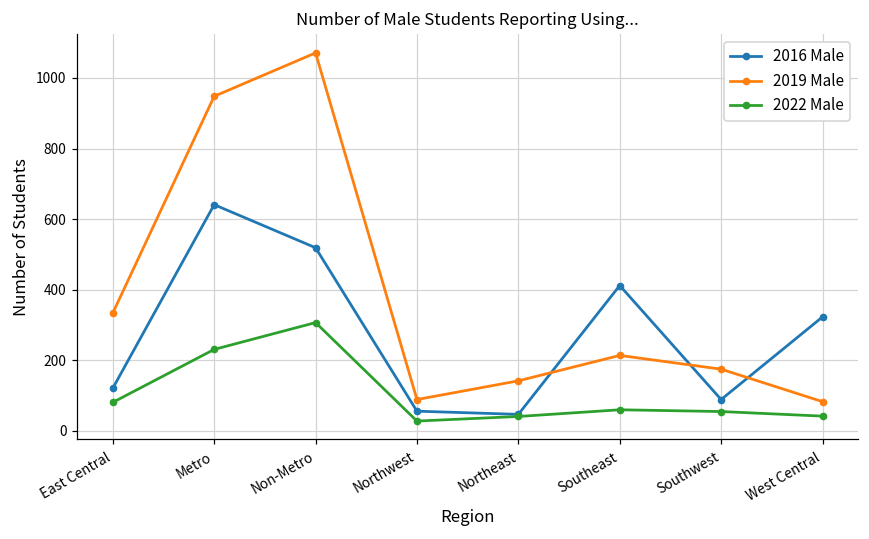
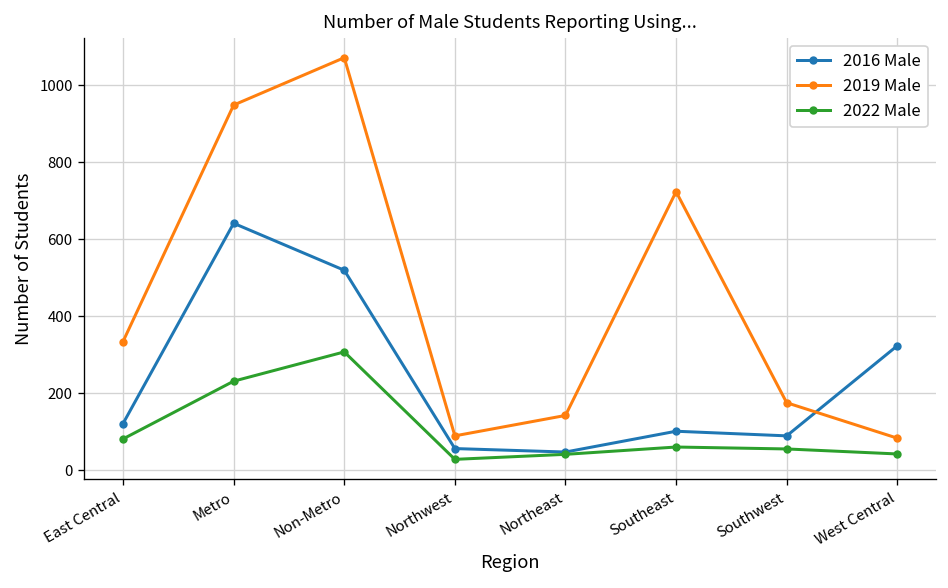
2016 Male, Southeast: 410 -> 100
2019 Male, Southeast: 210 -> 720
